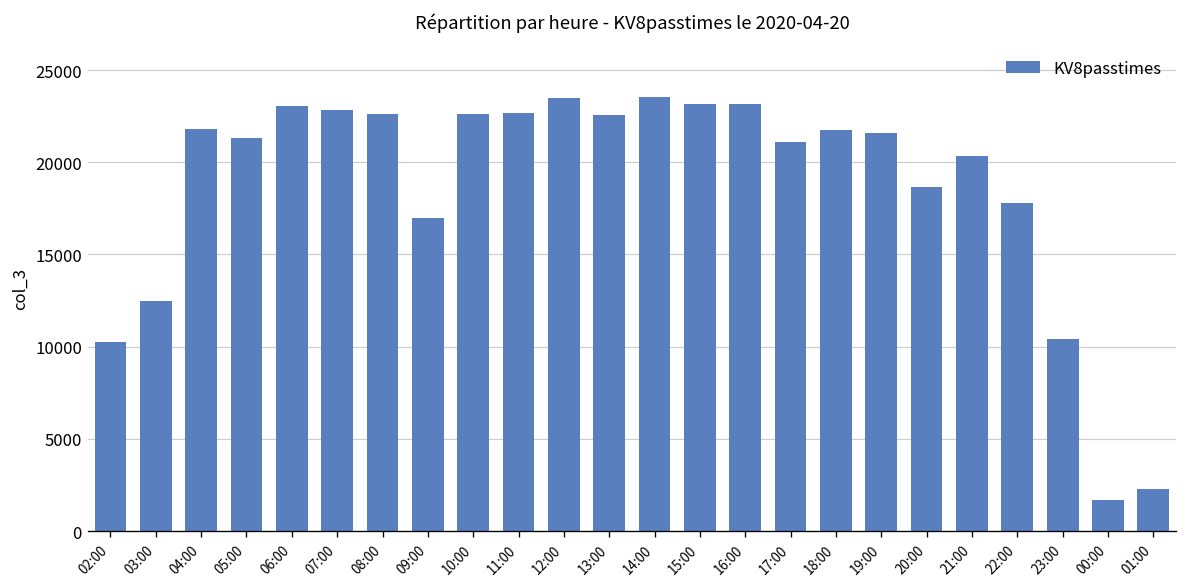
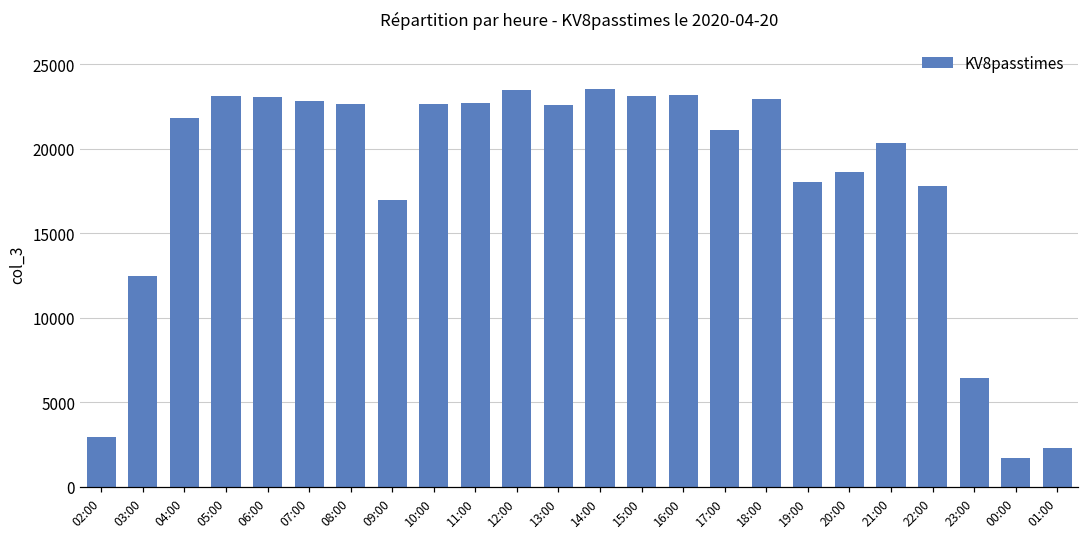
02:00: 10300 -> 3000
05:00: 21300 -> 23100
18:00: 21700 -> 22900
19:00: 21600 -> 18000
23:00: 10400 -> 6400
